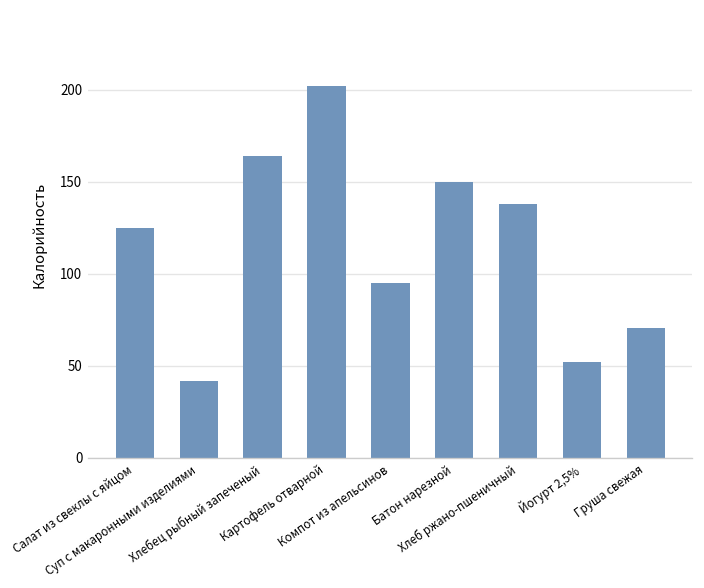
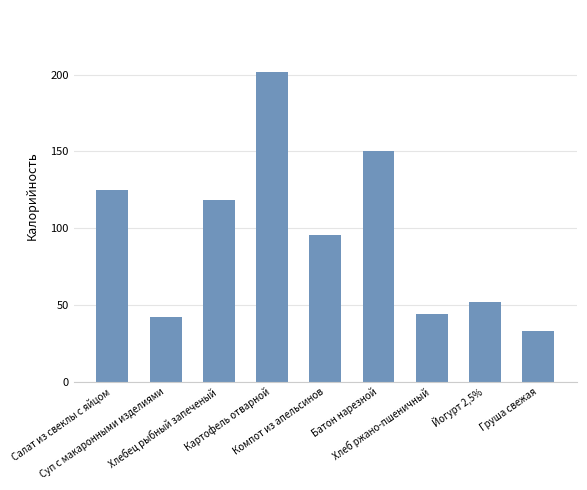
Хлебец рыбный запеченый: 164 -> 118
Хлеб ржано-пшеничный: 138 -> 44
Груша свежая: 71 -> 33
